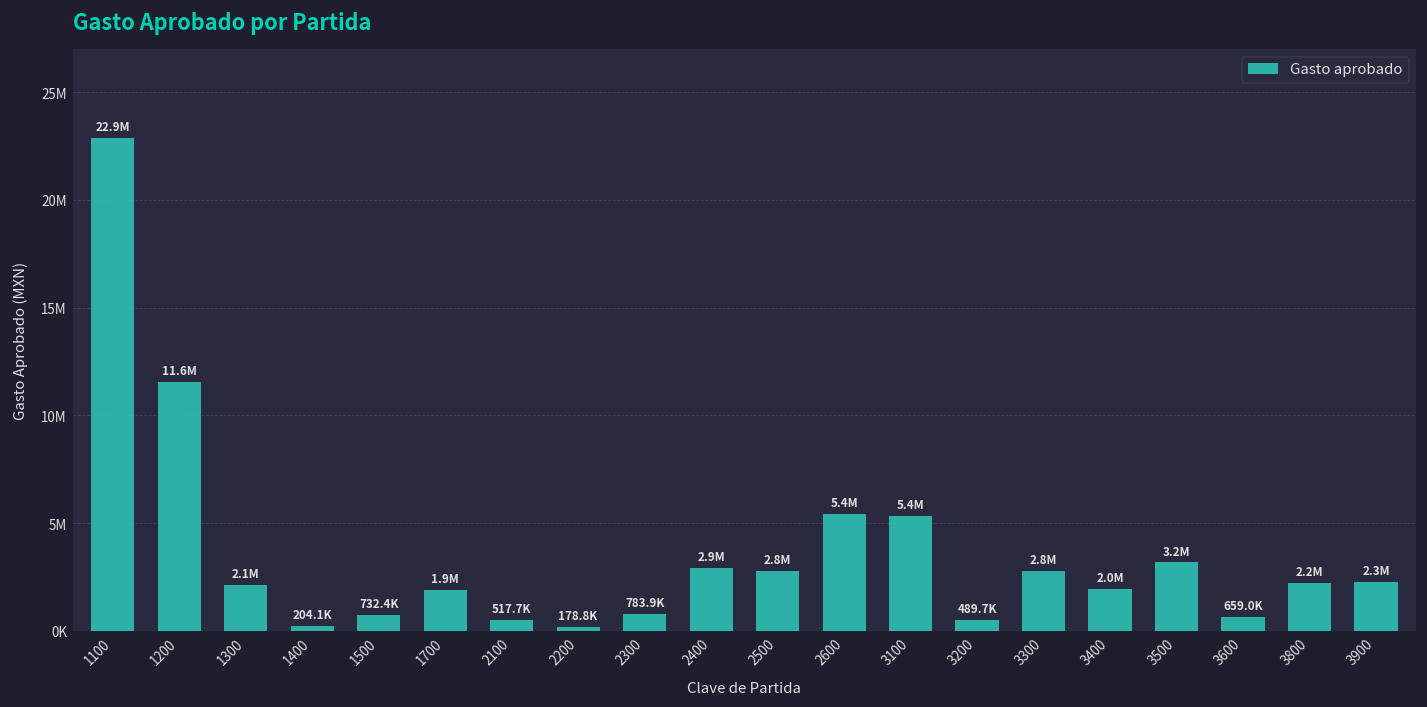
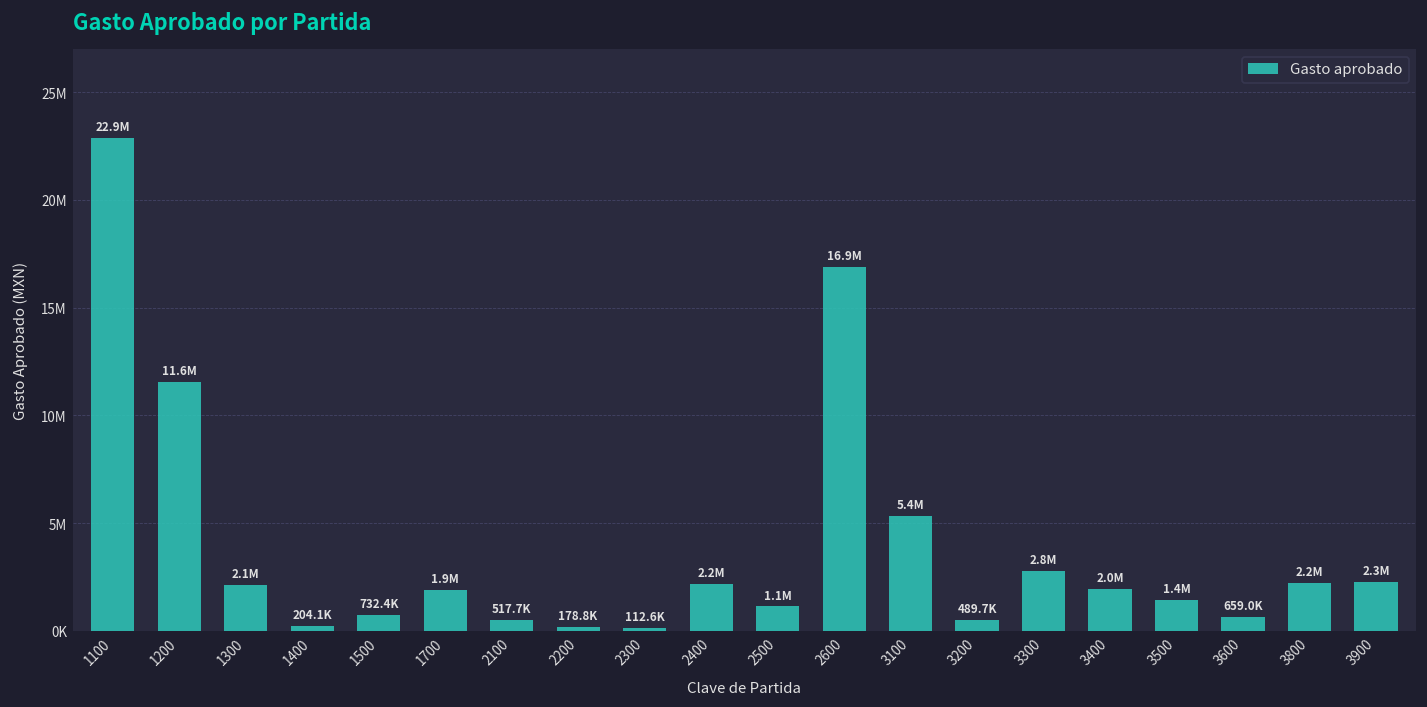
2300: 783.9K -> 112.6K
2400: 2.9M -> 2.2M
2500: 2.8M -> 1.1M
2600: 5.4M -> 16.9M
3500: 3.2M -> 1.4M
